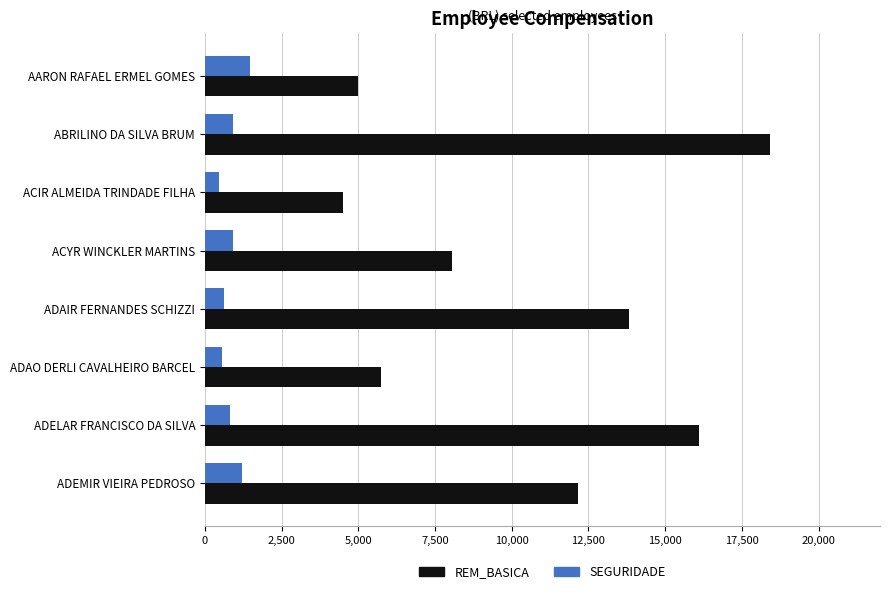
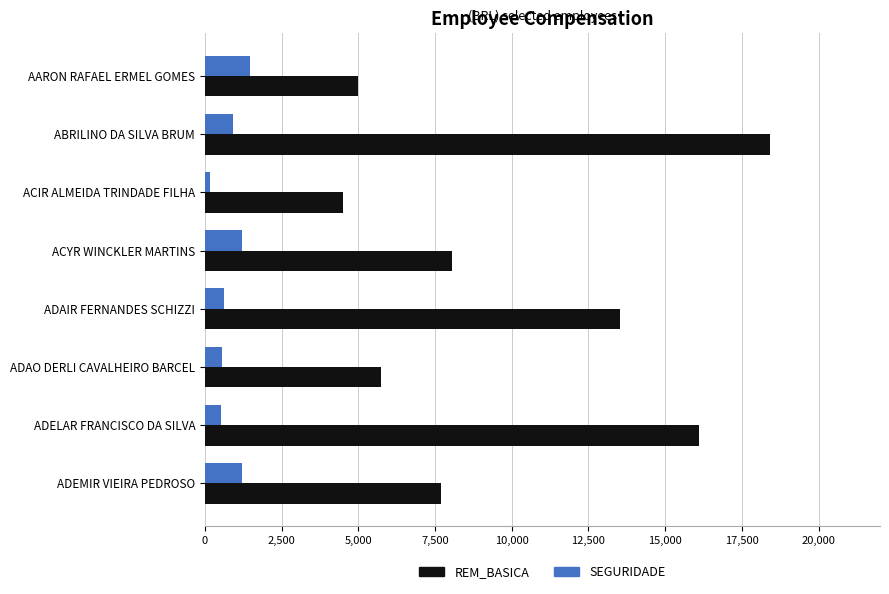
SEGURIDADE, ACIR ALMEIDA TRINDADE FILHA: 400 -> 200
SEGURIDADE, ACYR WINCKLER MARTINS: 900 -> 1,200
REM_BASICA, ADAIR FERNANDES SCHIZZI: 13,800 -> 13,500
SEGURIDADE, ADELAR FRANCISCO DA SILVA: 800 -> 500
REM_BASICA, ADEMIR VIEIRA PEDROSO: 12,100 -> 7,700
